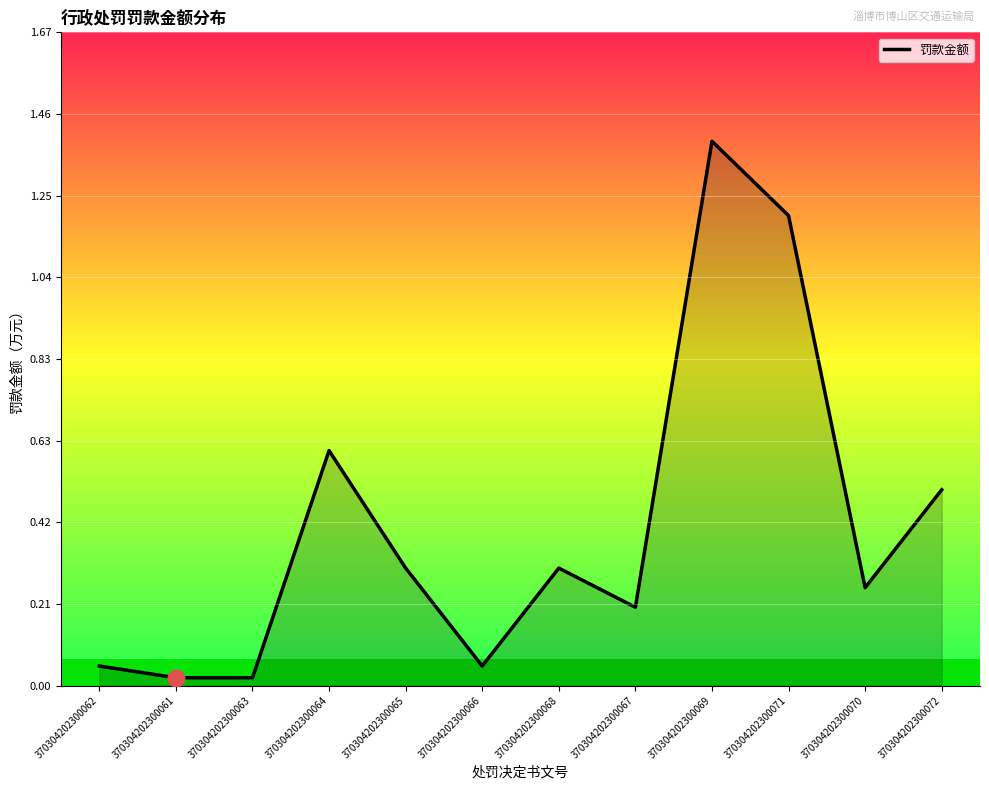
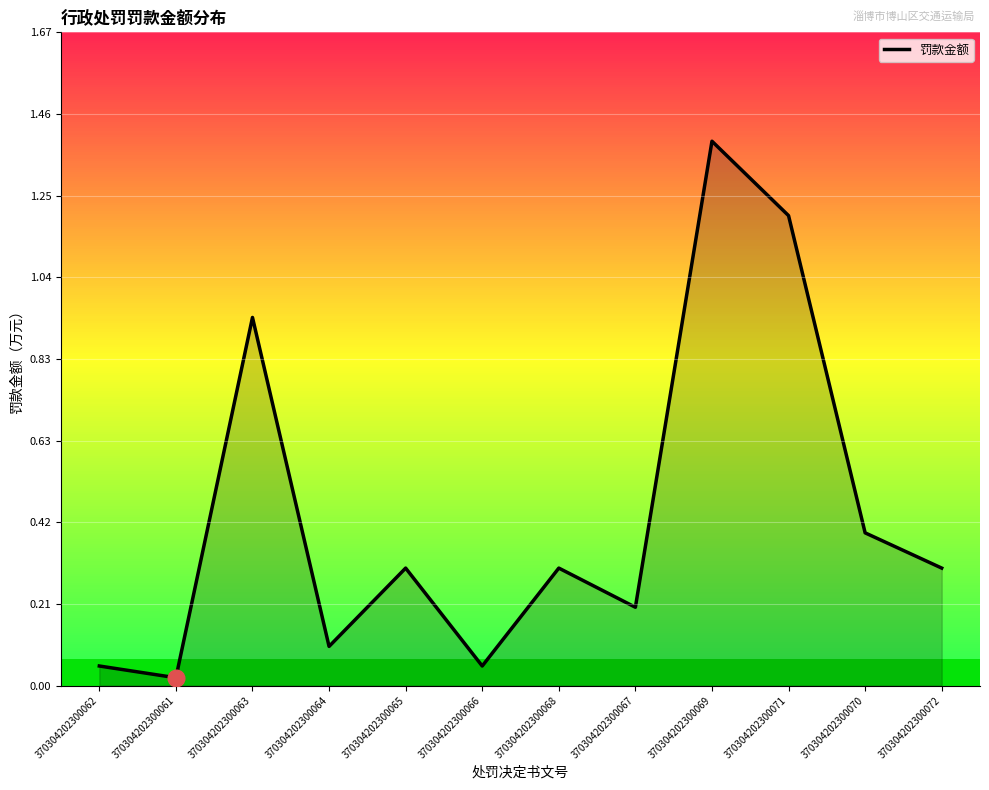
罚款金额, 370304202300063: 0.02 -> 0.94
罚款金额, 370304202300064: 0.6 -> 0.1
罚款金额, 370304202300070: 0.25 -> 0.39
罚款金额, 370304202300072: 0.5 -> 0.3
